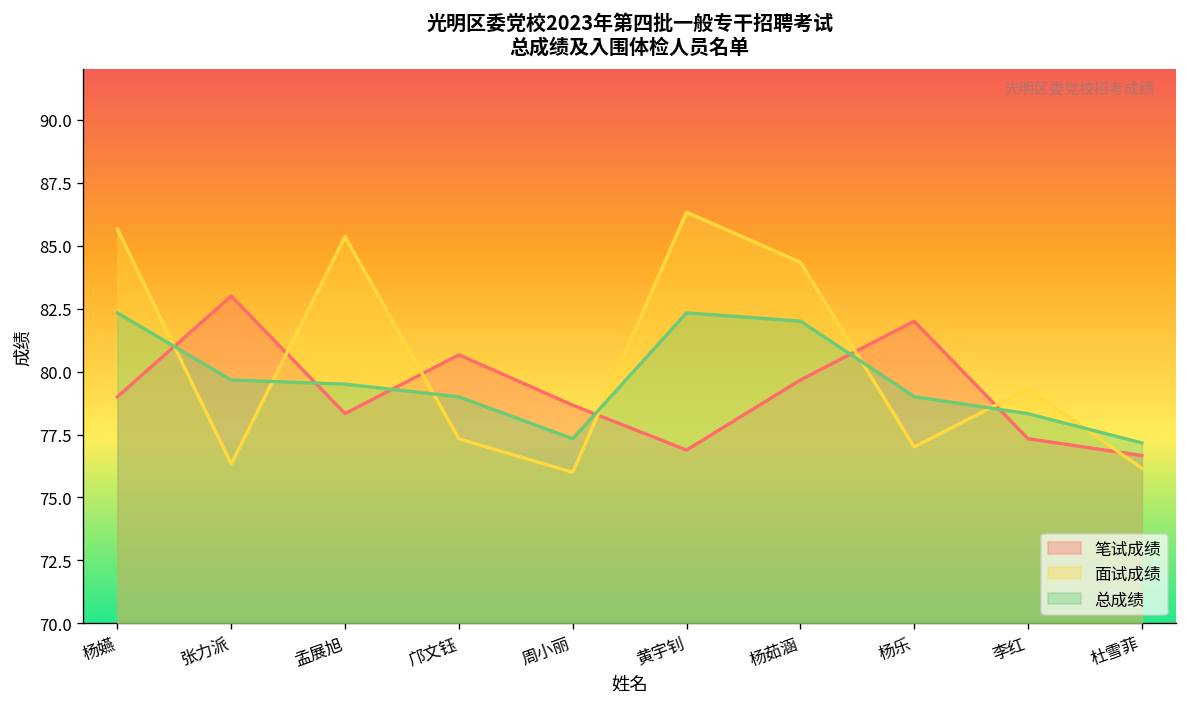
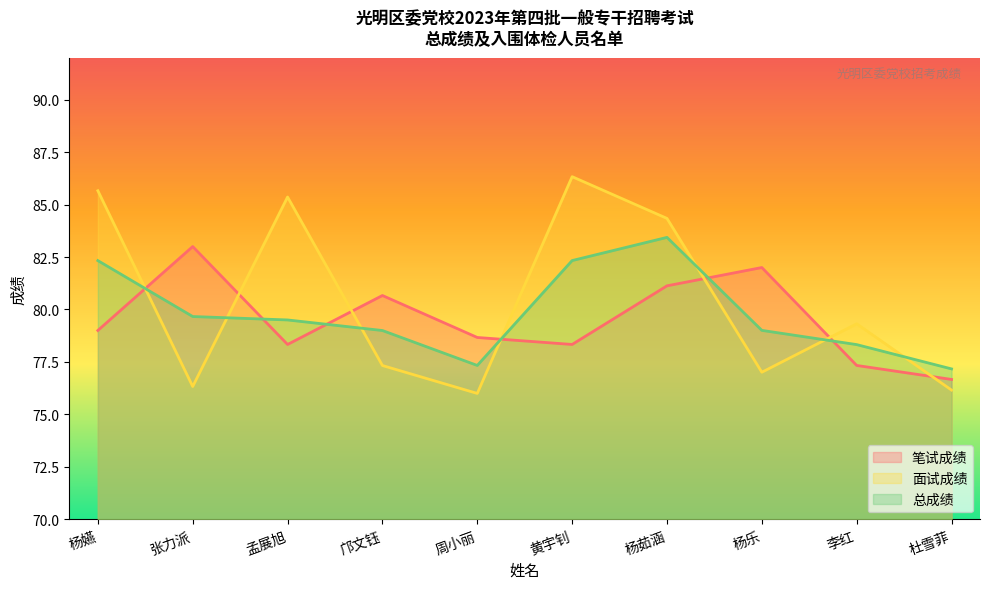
笔试成绩, 黄宇钊: 76.9 -> 78.3
笔试成绩, 杨茹涵: 79.7 -> 81.1
总成绩, 杨茹涵: 82.0 -> 83.4
